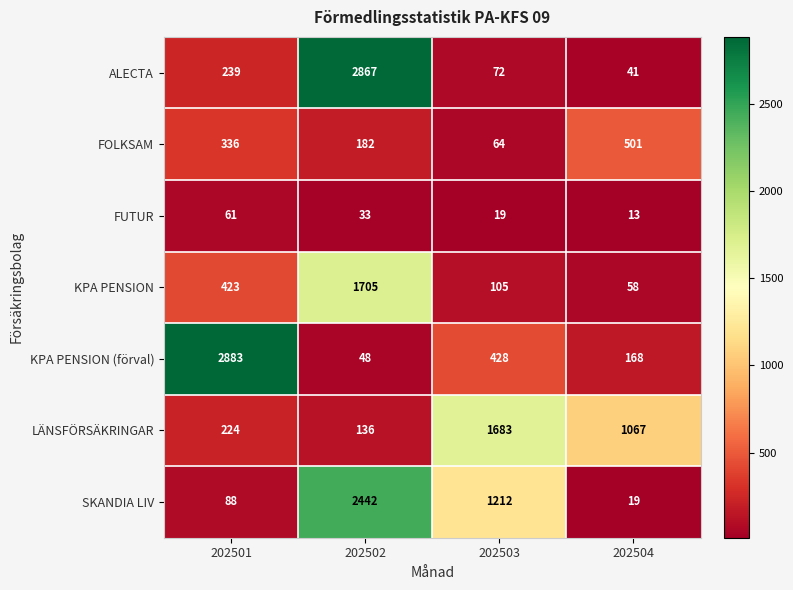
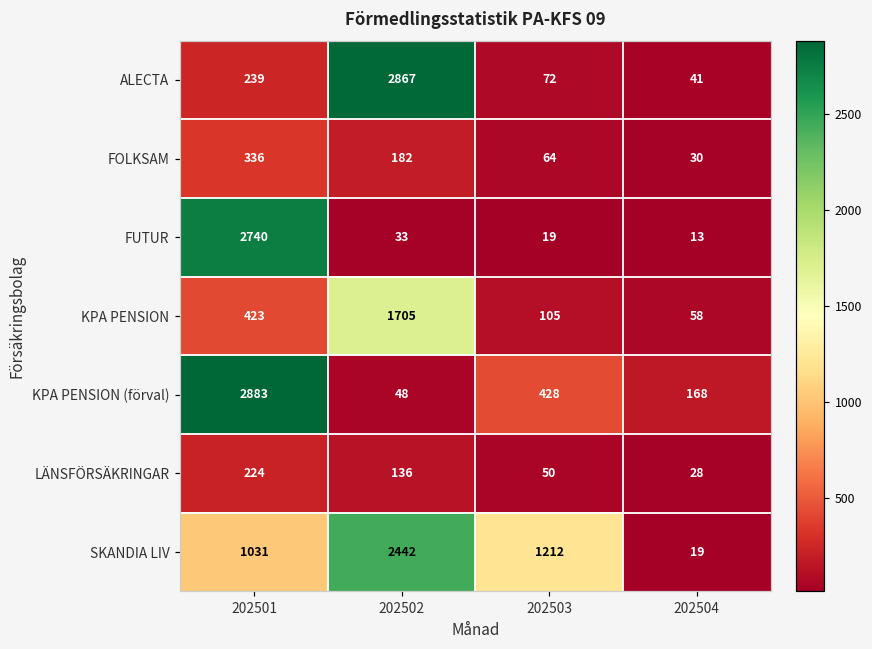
FOLKSAM, 202504: 501 -> 30
FUTUR, 202501: 61 -> 2740
LÄNSFÖRSÄKRINGAR, 202503: 1683 -> 50
LÄNSFÖRSÄKRINGAR, 202504: 1067 -> 28
SKANDIA LIV, 202501: 88 -> 1031
